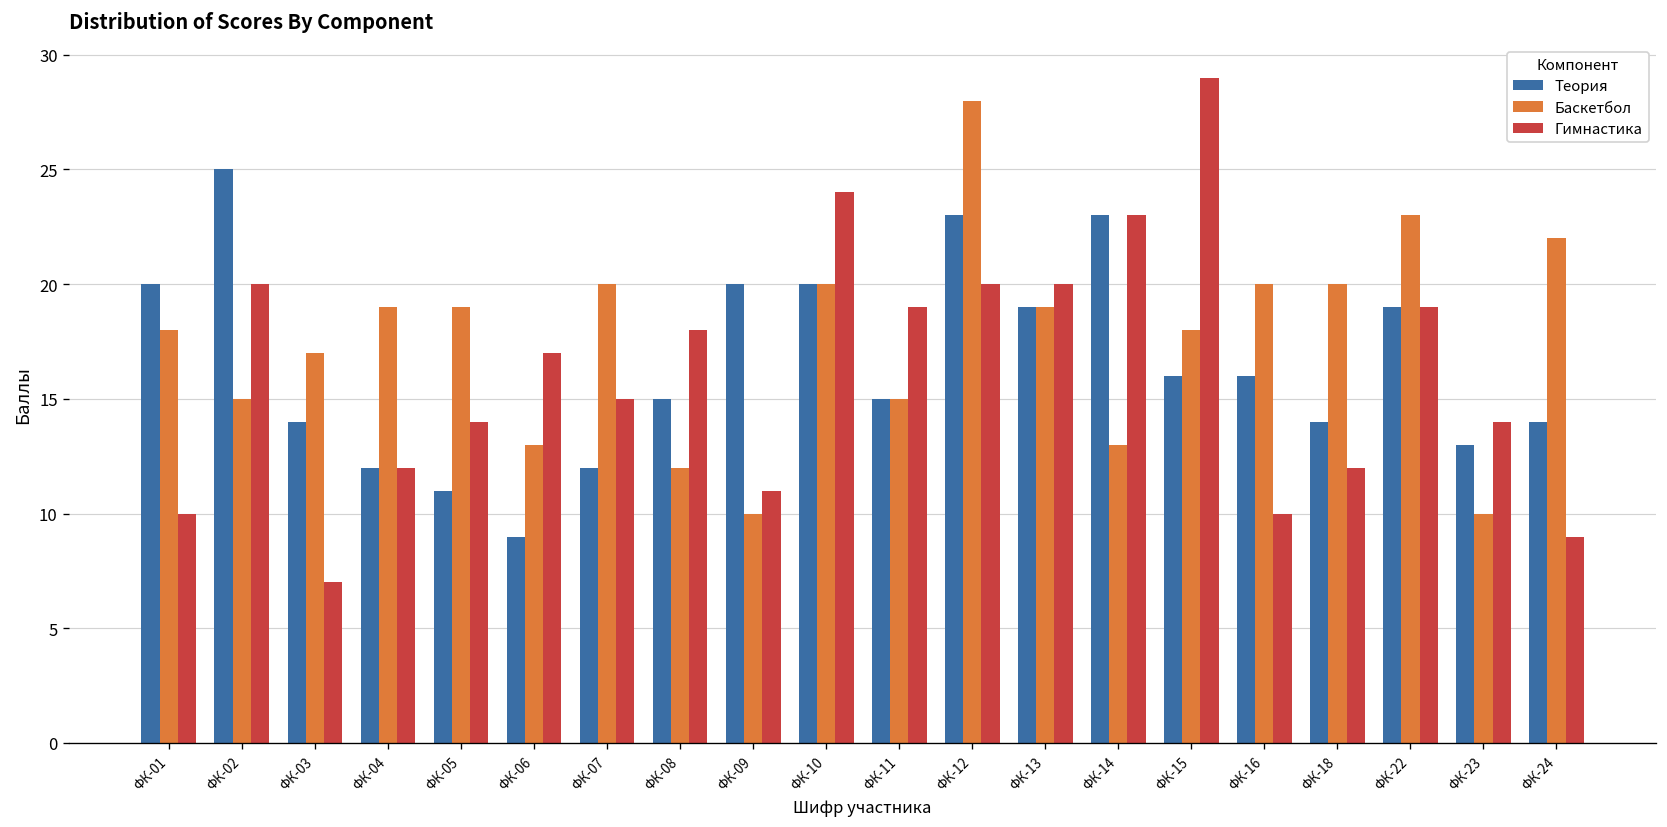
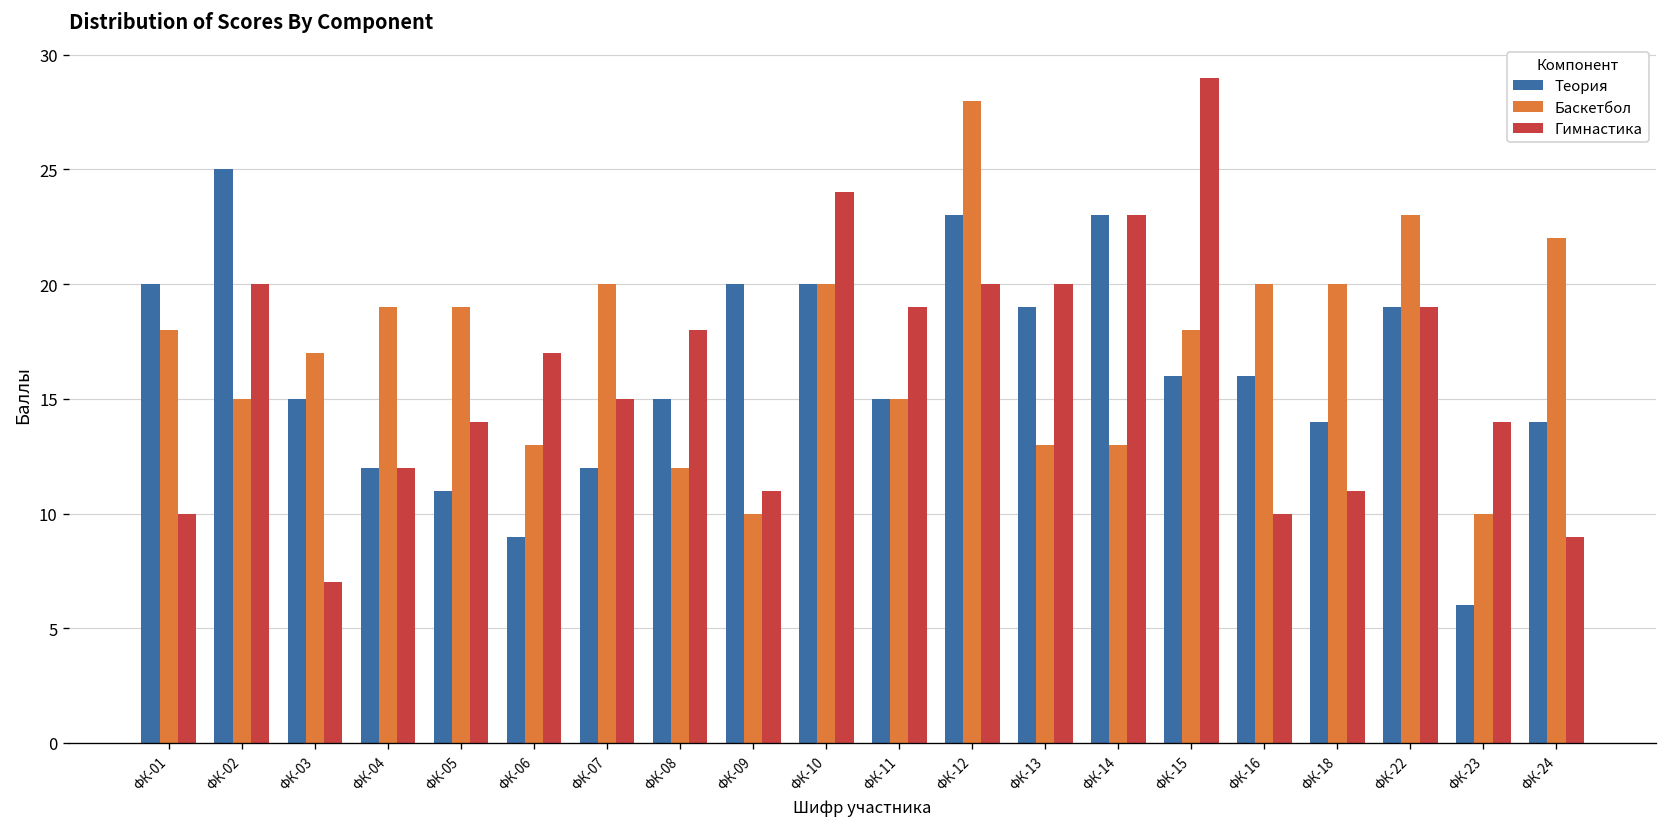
Теория, ФК-03: 14 -> 15
Баскетбол, ФК-13: 19 -> 13
Гимнастика, ФК-18: 12 -> 11
Теория, ФК-23: 13 -> 6
